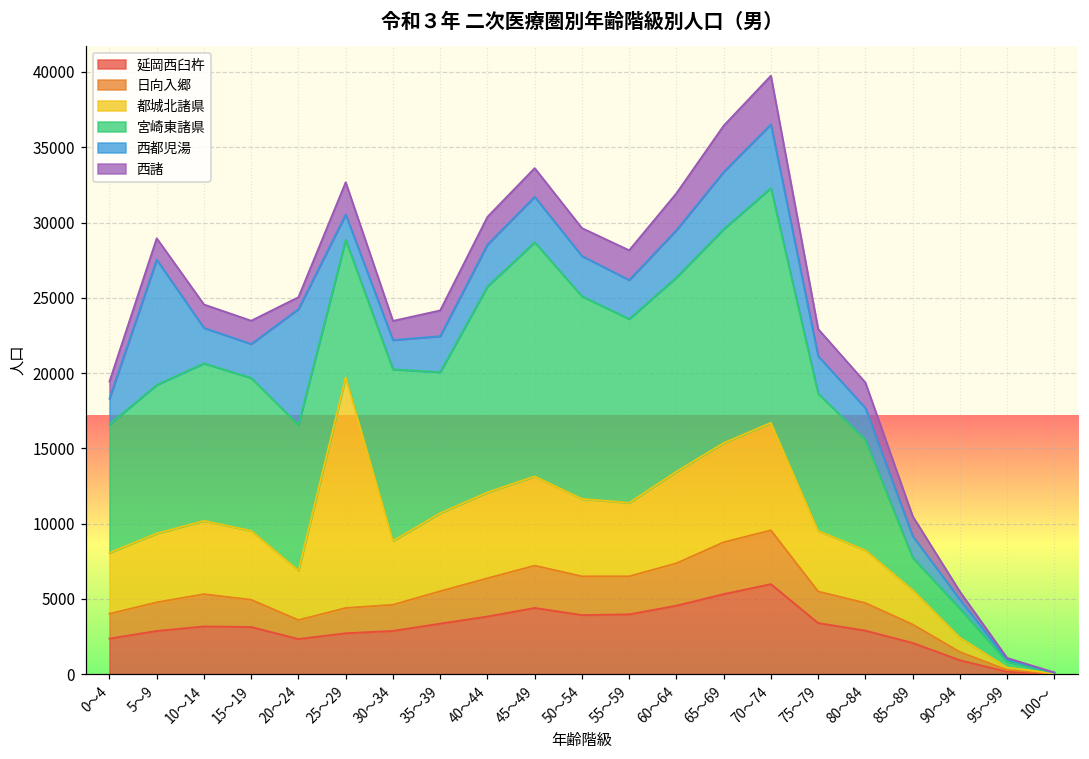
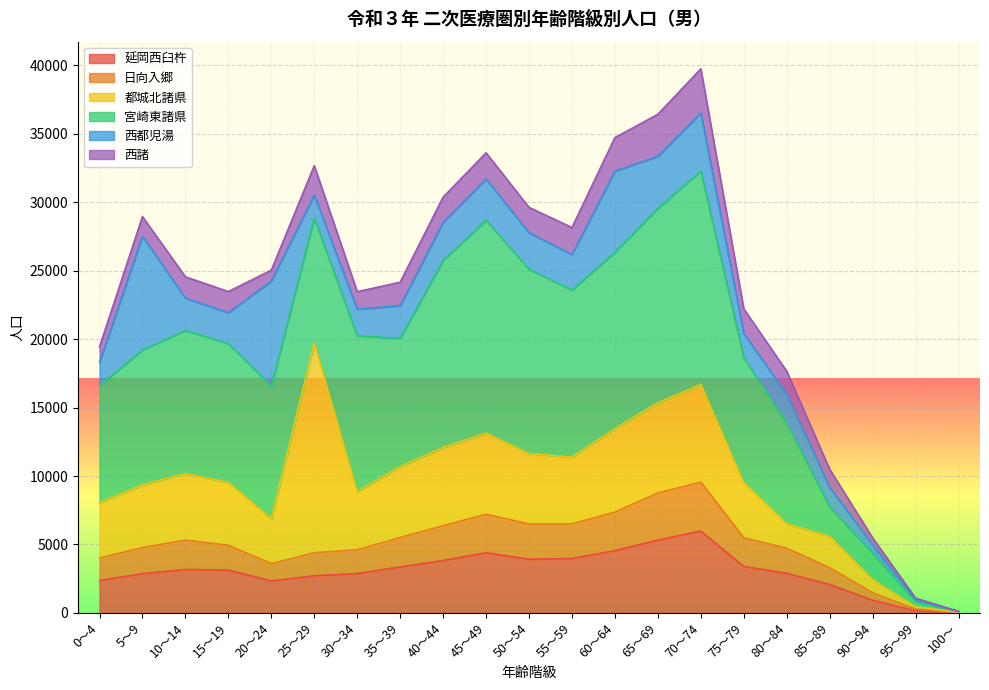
西都児湯, 60～64: 3100 -> 5900
西都児湯, 75～79: 2500 -> 1800
都城北諸県, 80～84: 3500 -> 1800
